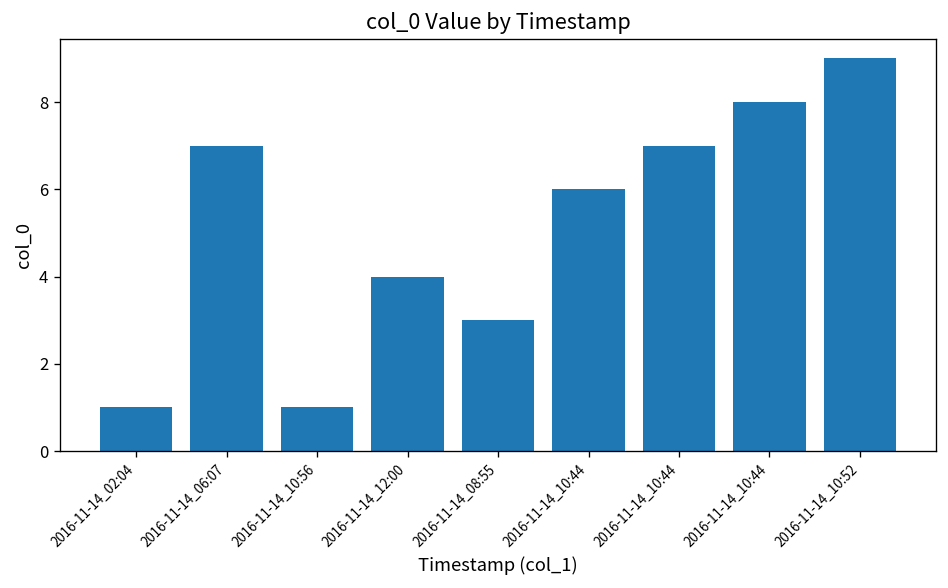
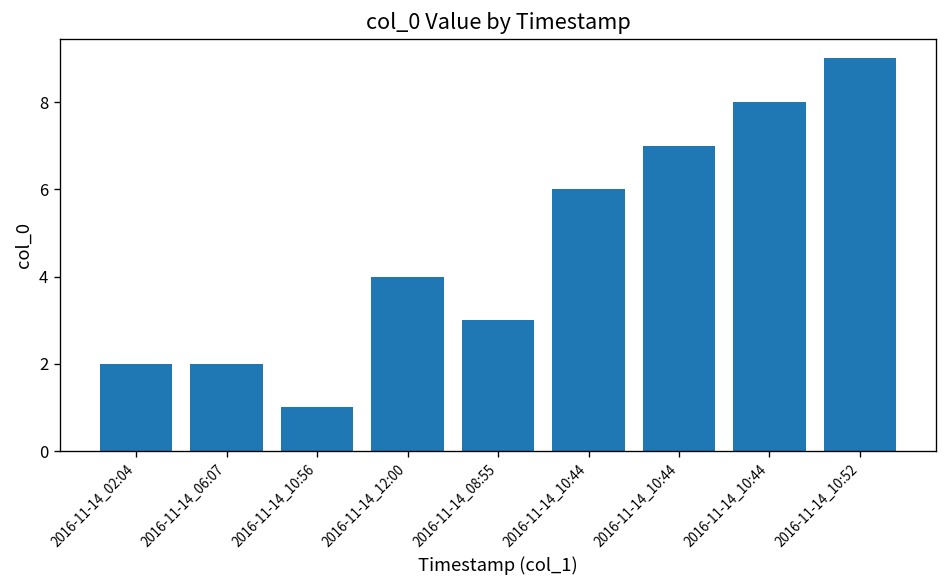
2016-11-14_02:04: 1 -> 2
2016-11-14_06:07: 7 -> 2
